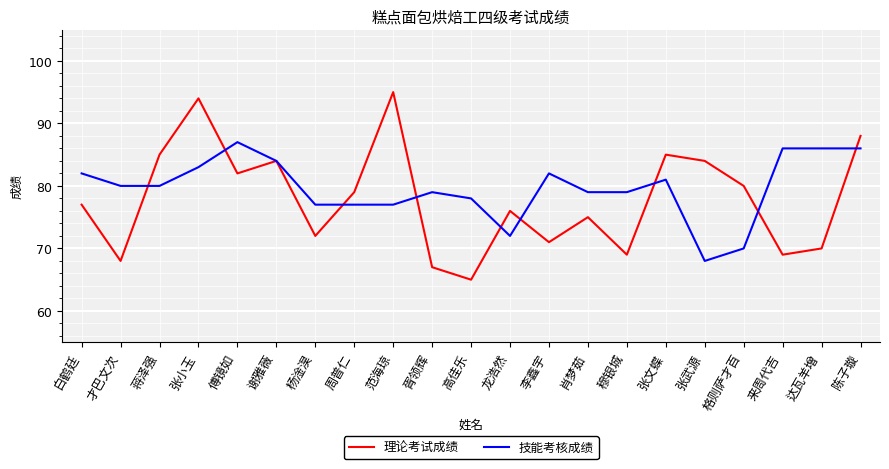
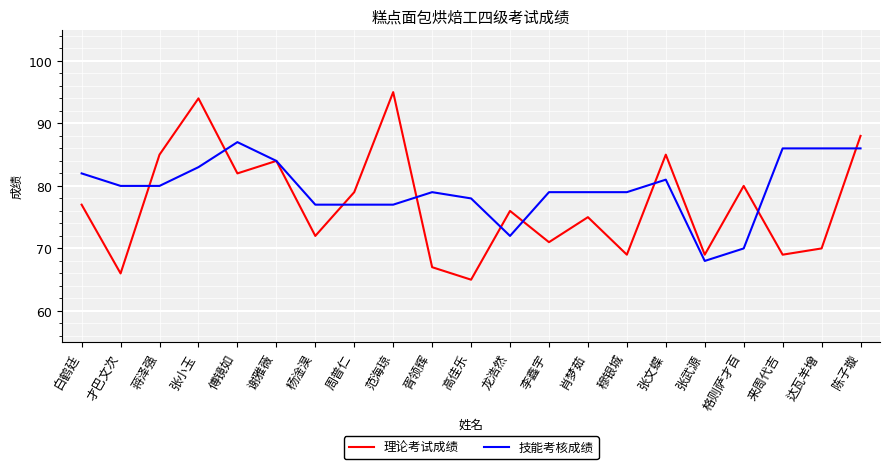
理论考试成绩, 才巴文次: 68 -> 66
技能考核成绩, 李鑫宇: 82 -> 79
理论考试成绩, 张武源: 84 -> 69
